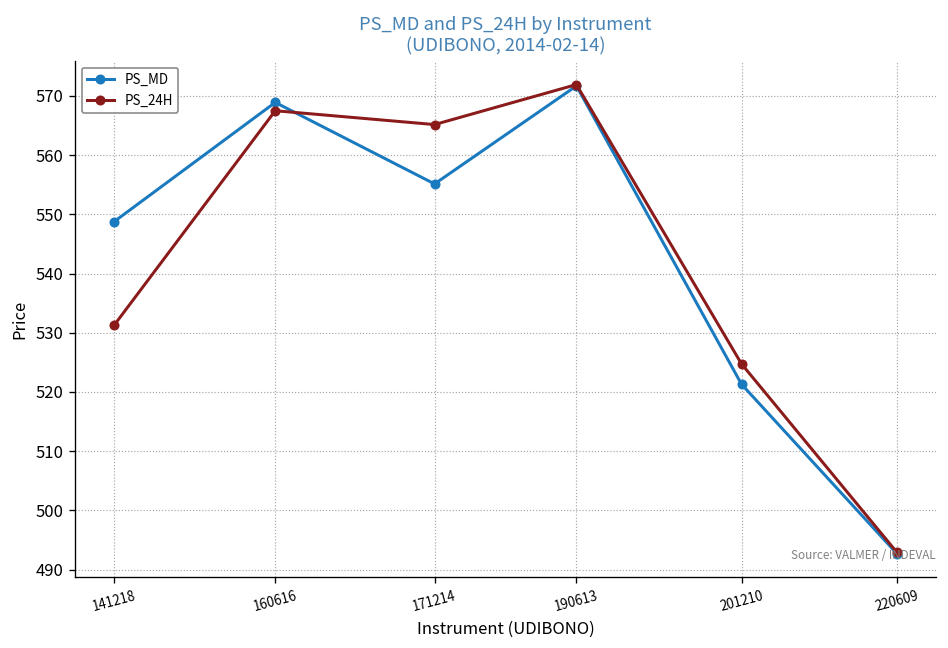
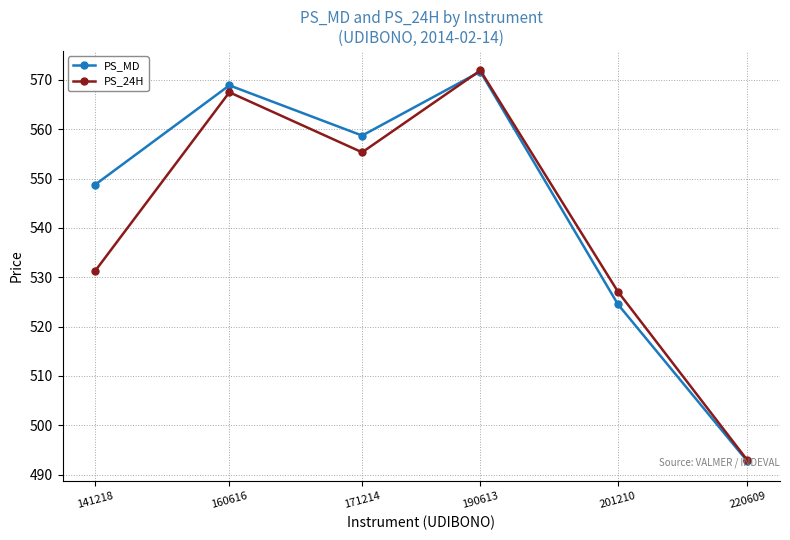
PS_MD, 171214: 555 -> 559
PS_24H, 171214: 565 -> 555
PS_MD, 201210: 521 -> 525
PS_24H, 201210: 525 -> 527
